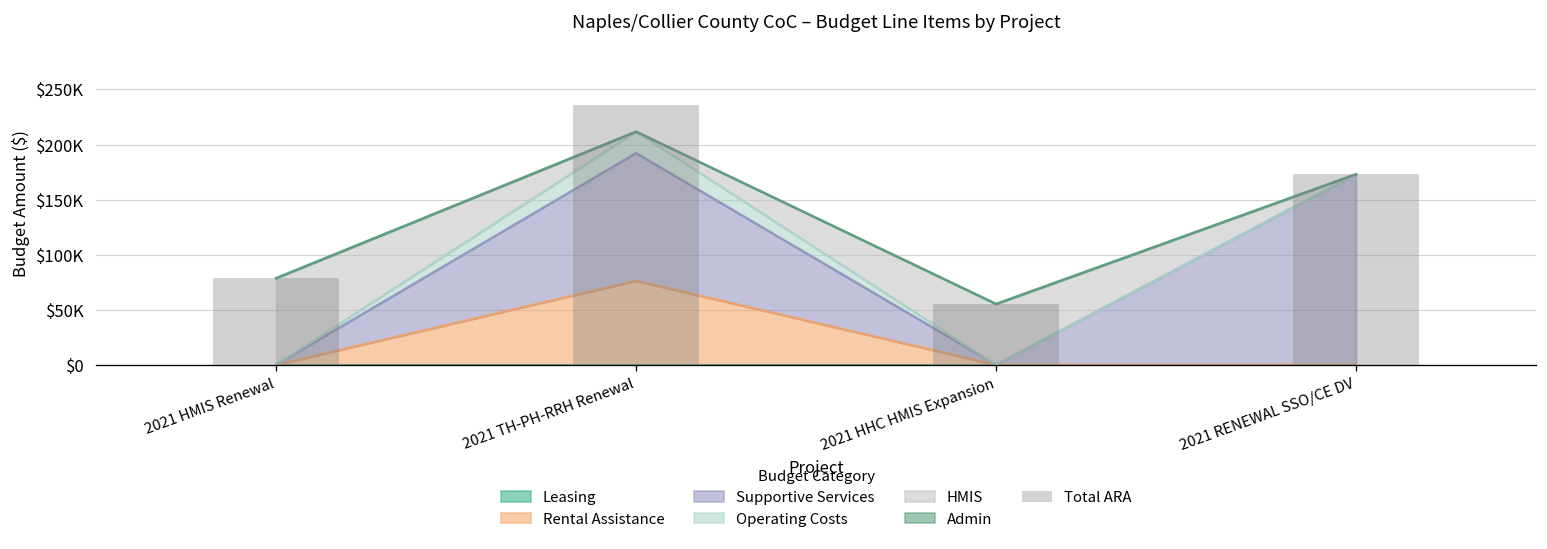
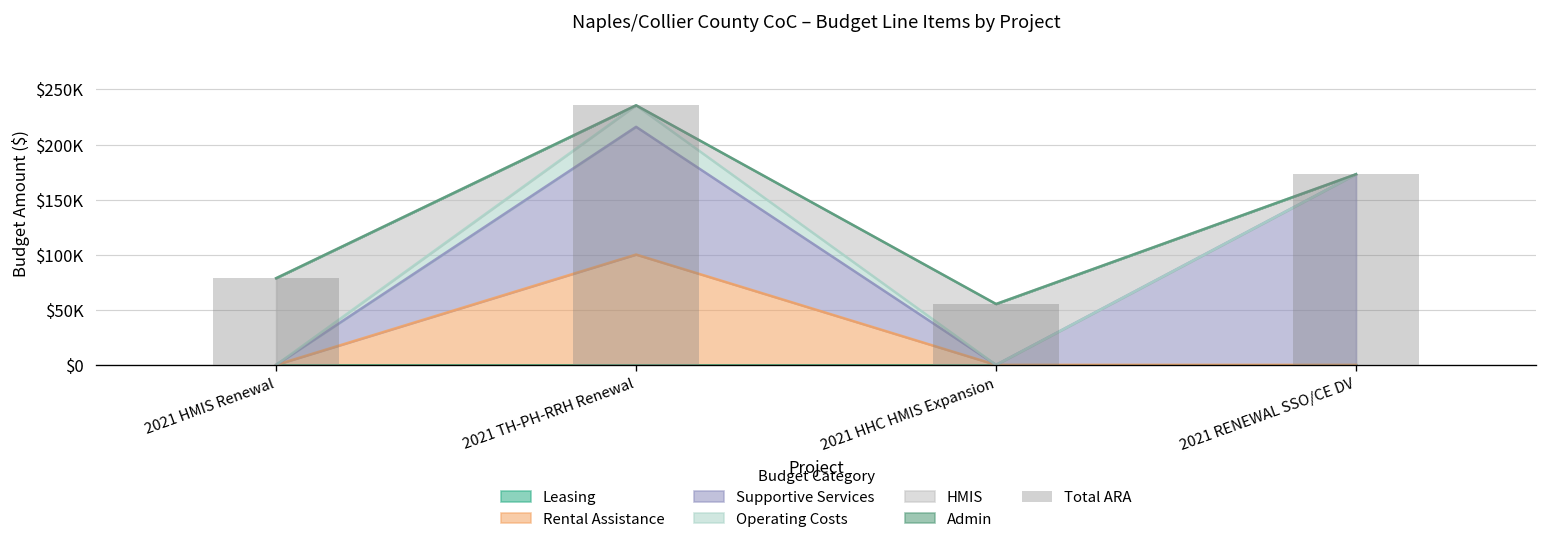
Rental Assistance, 2021 TH-PH-RRH Renewal: $80000 -> $100000
